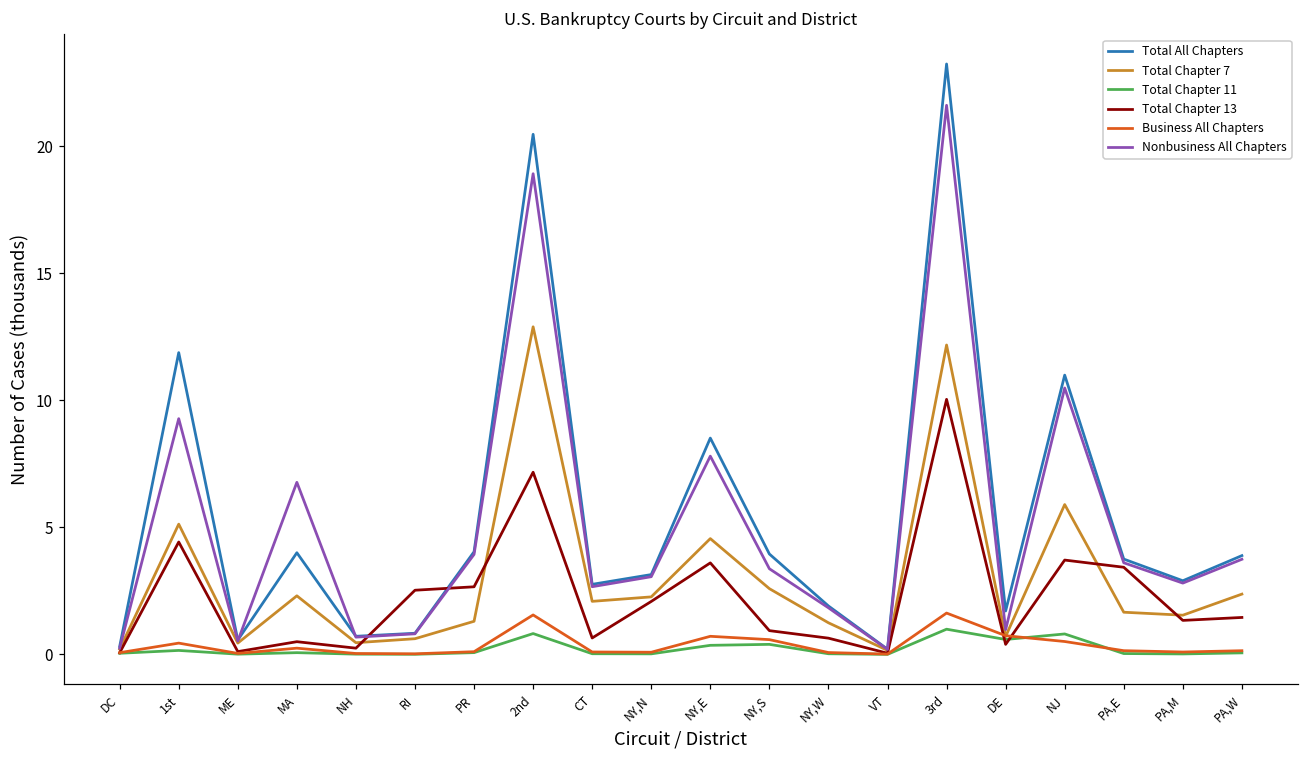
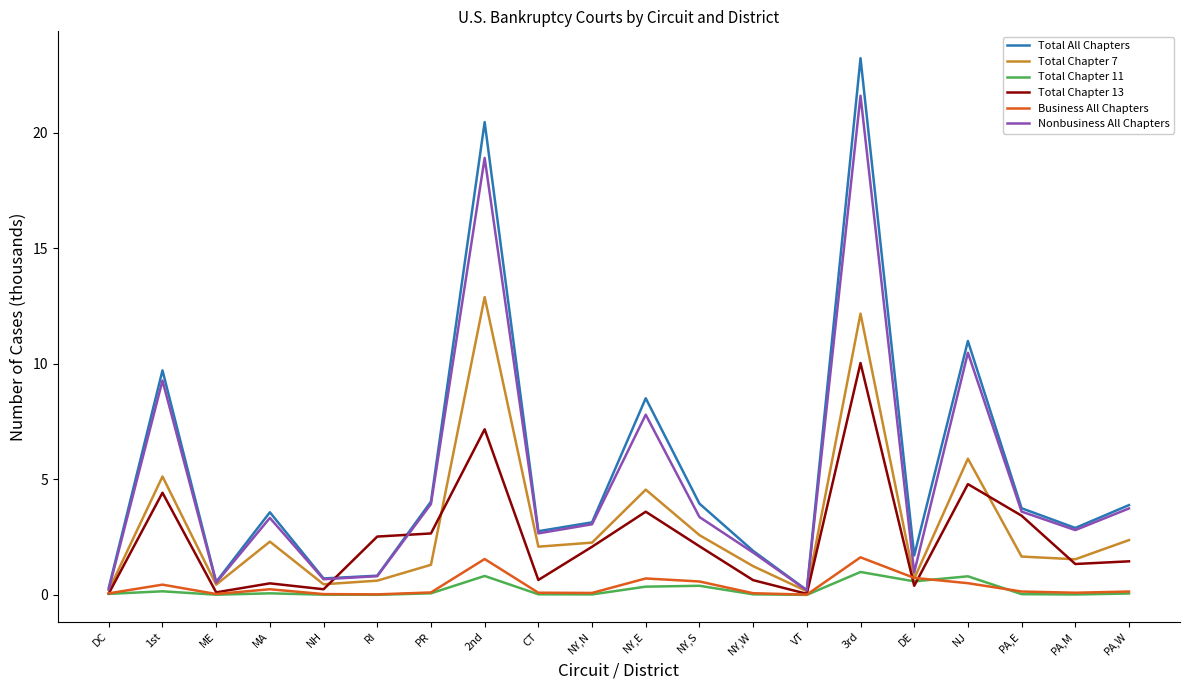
Total All Chapters, 1st: 11.9 -> 9.7
Total All Chapters, MA: 4.0 -> 3.6
Nonbusiness All Chapters, MA: 6.8 -> 3.3
Total Chapter 13, NY,S: 0.9 -> 2.1
Total Chapter 13, NJ: 3.7 -> 4.8
